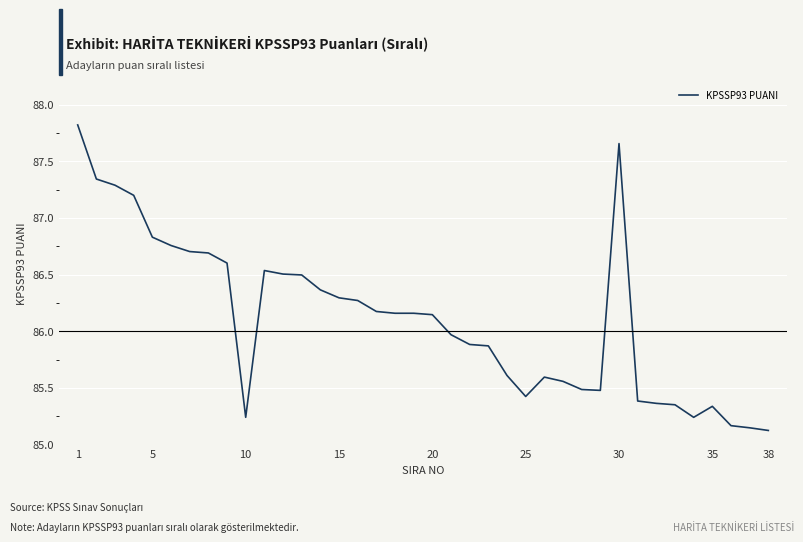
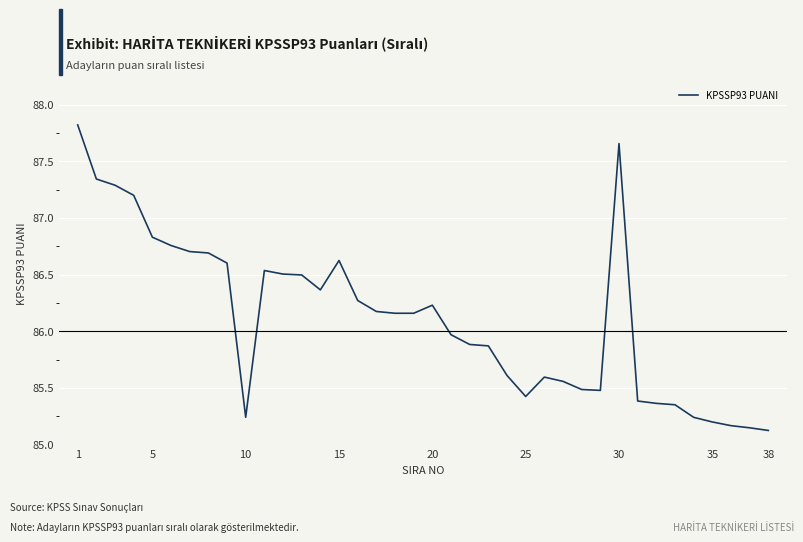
15: 86.30 -> 86.62
20: 86.15 -> 86.23
35: 85.34 -> 85.20
